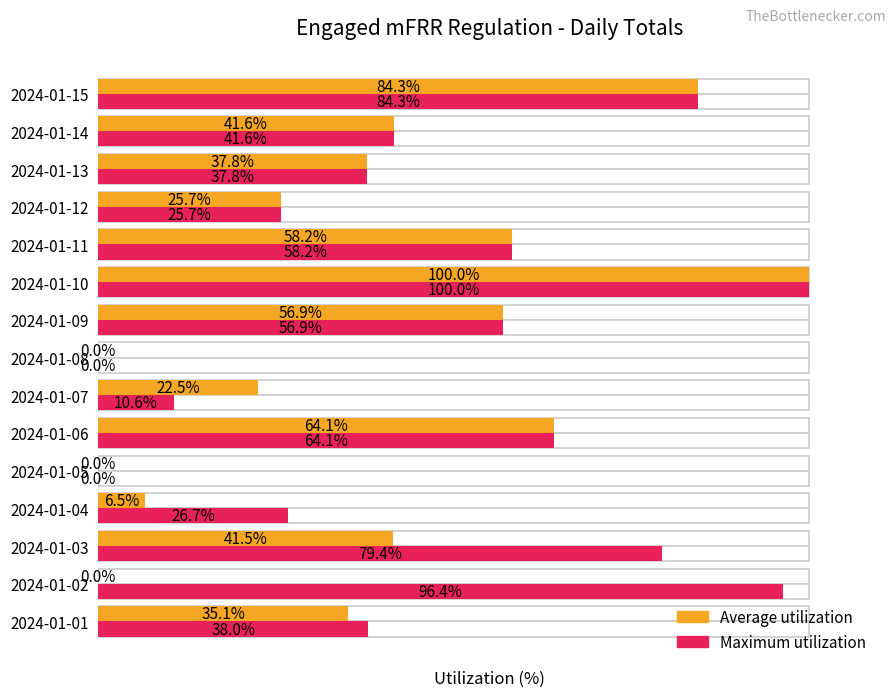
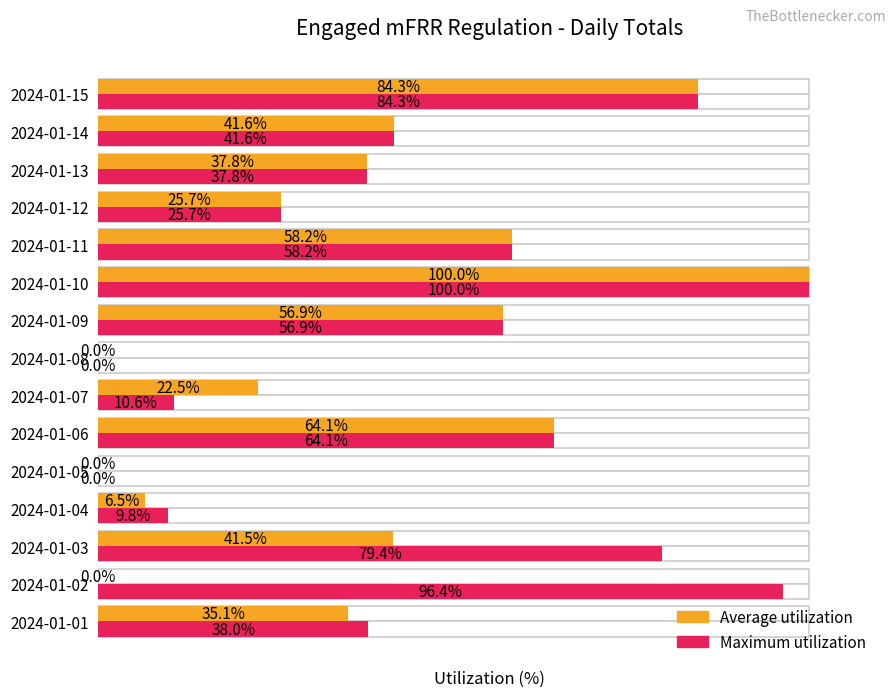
Maximum utilization, 2024-01-04: 26.7% -> 9.8%
